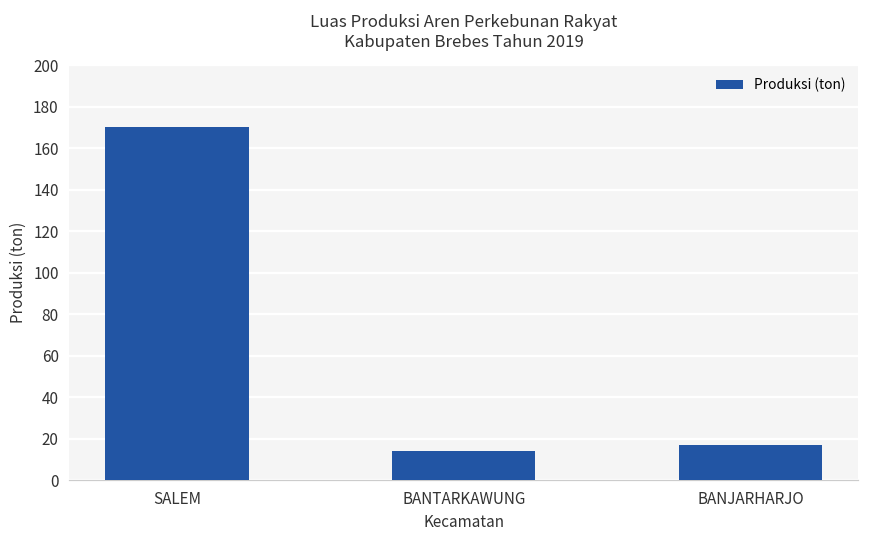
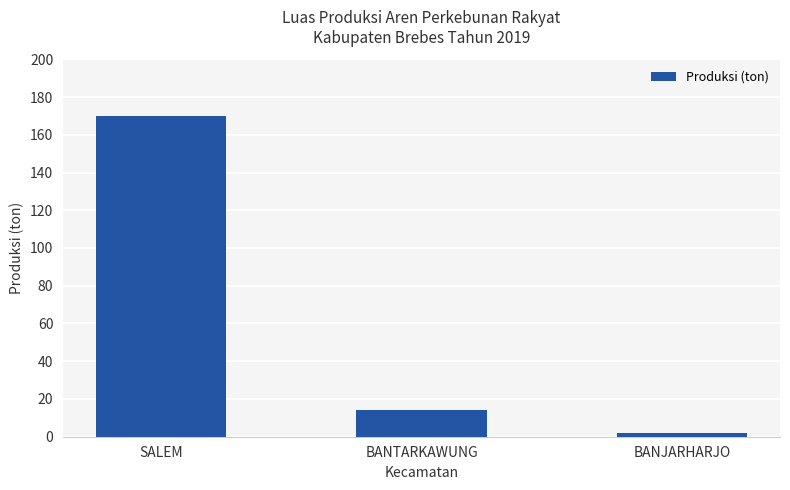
BANJARHARJO: 17 -> 2
